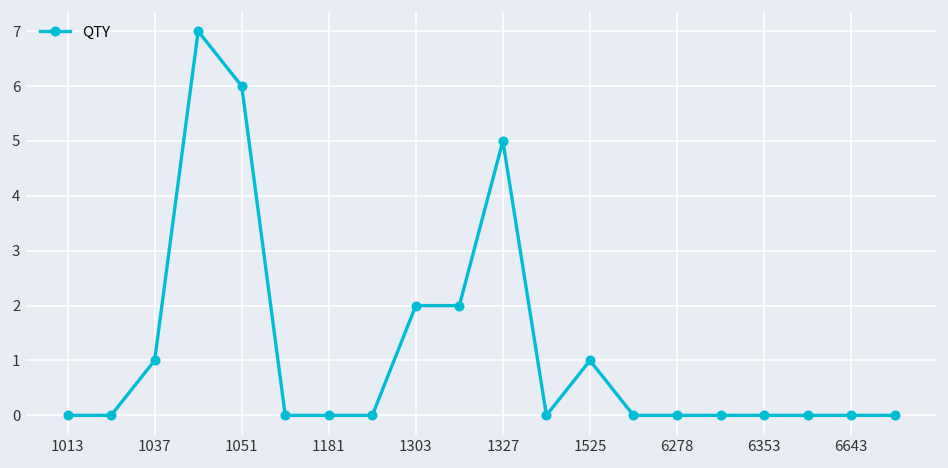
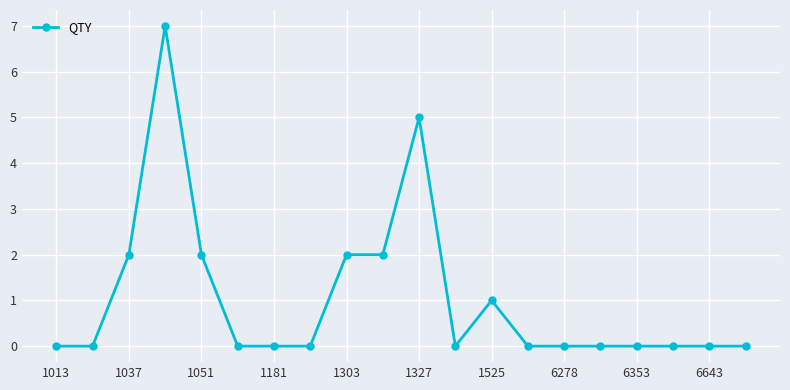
1037: 1 -> 2
1051: 6 -> 2
